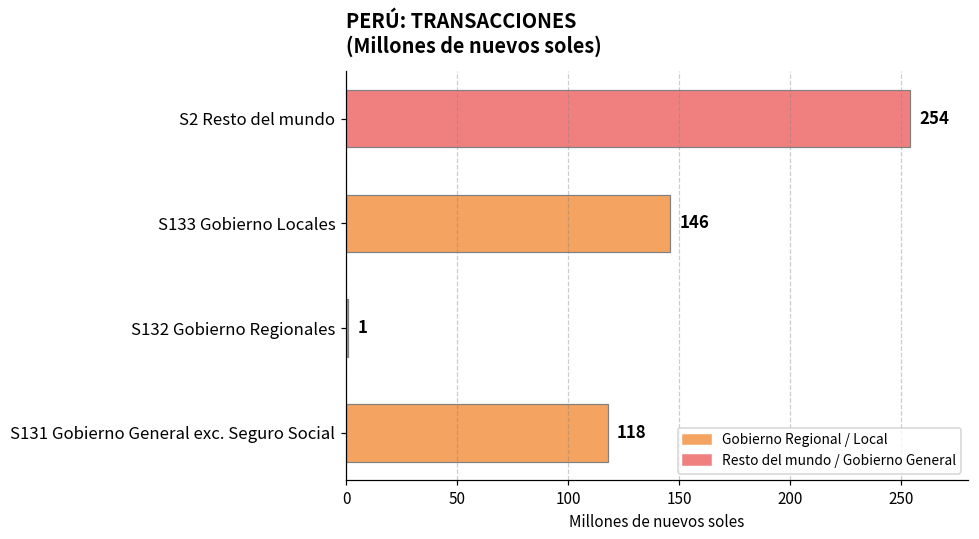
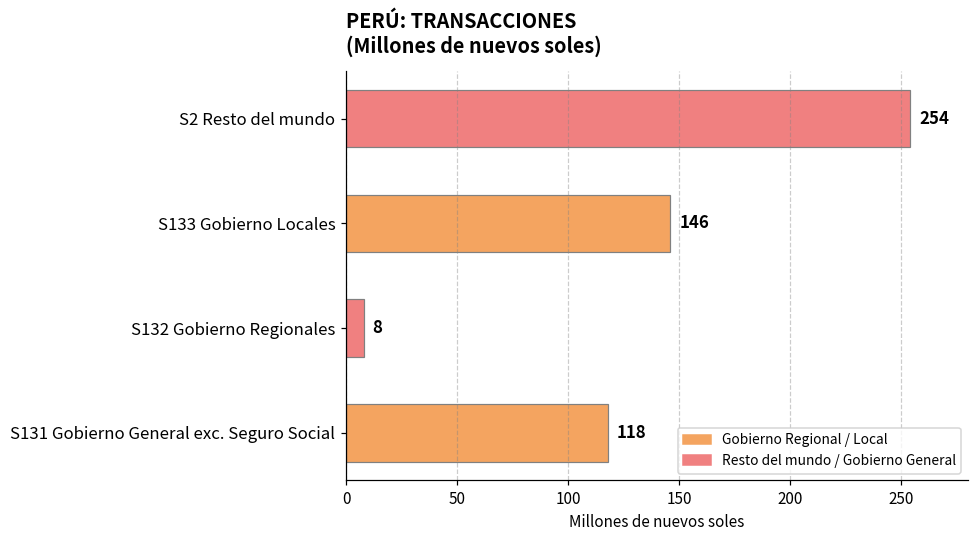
S132 Gobierno Regionales: 1 -> 8
